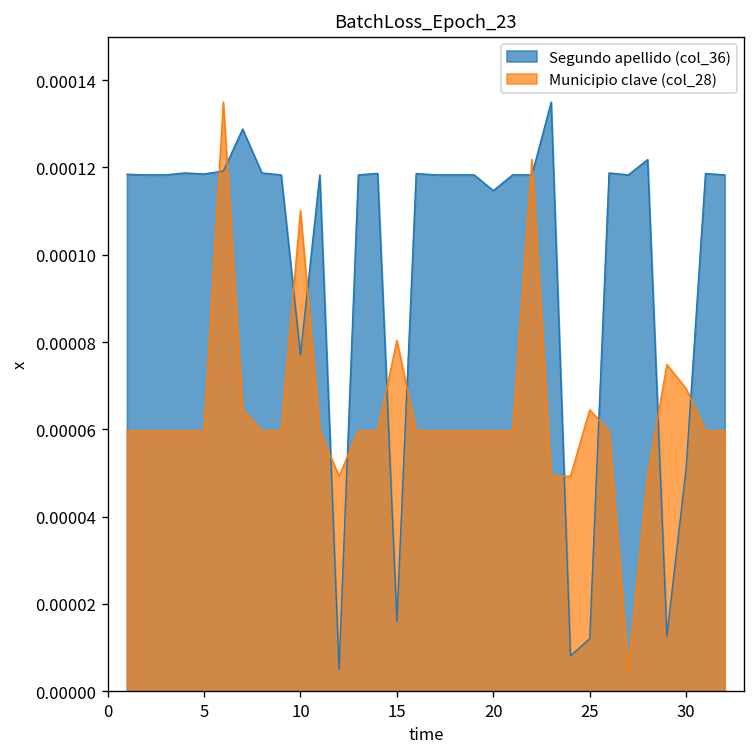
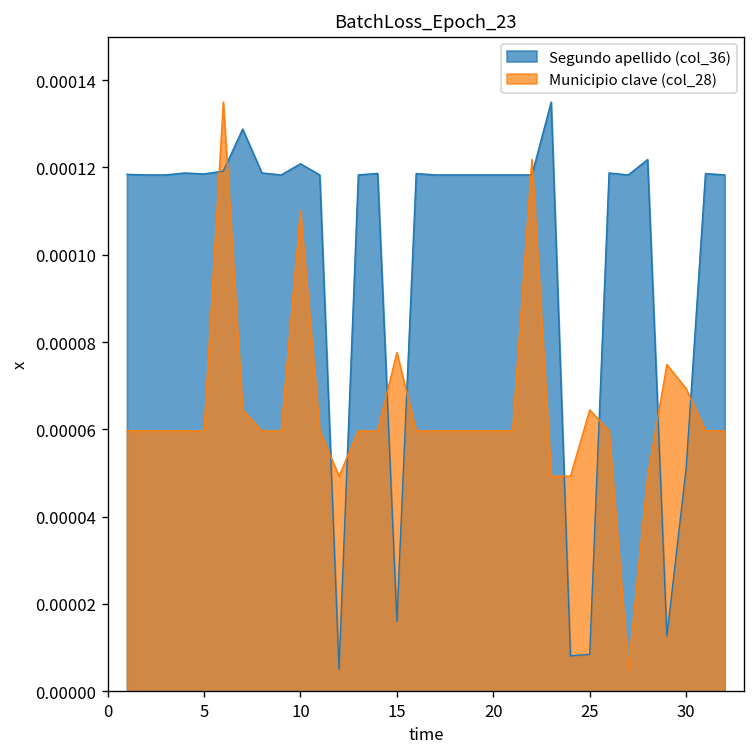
Segundo apellido (col_36), 10: 0.000077 -> 0.000121
Municipio clave (col_28), 15: 0.000080 -> 0.000078
Segundo apellido (col_36), 20: 0.000115 -> 0.000118
Segundo apellido (col_36), 25: 0.000012 -> 0.000008
